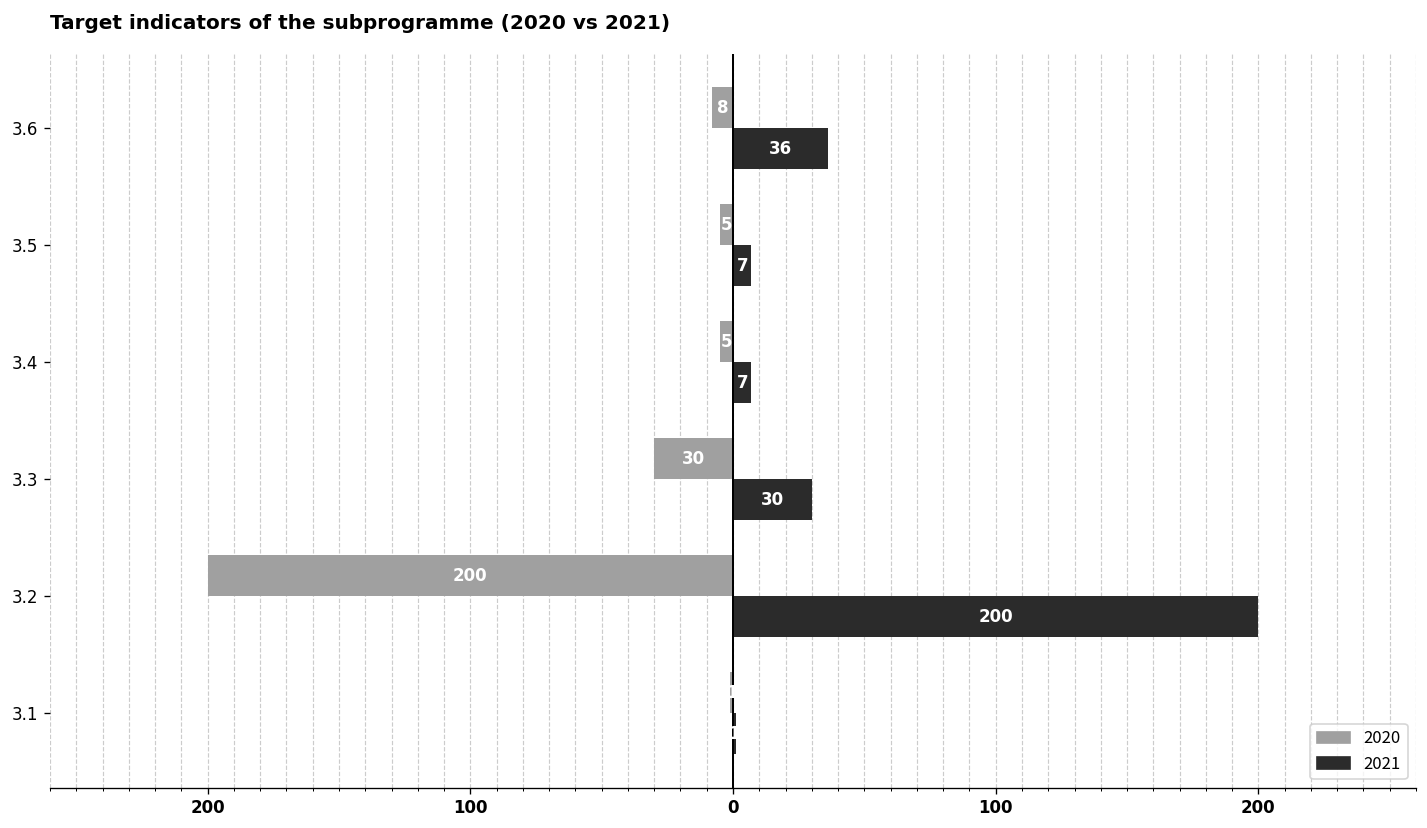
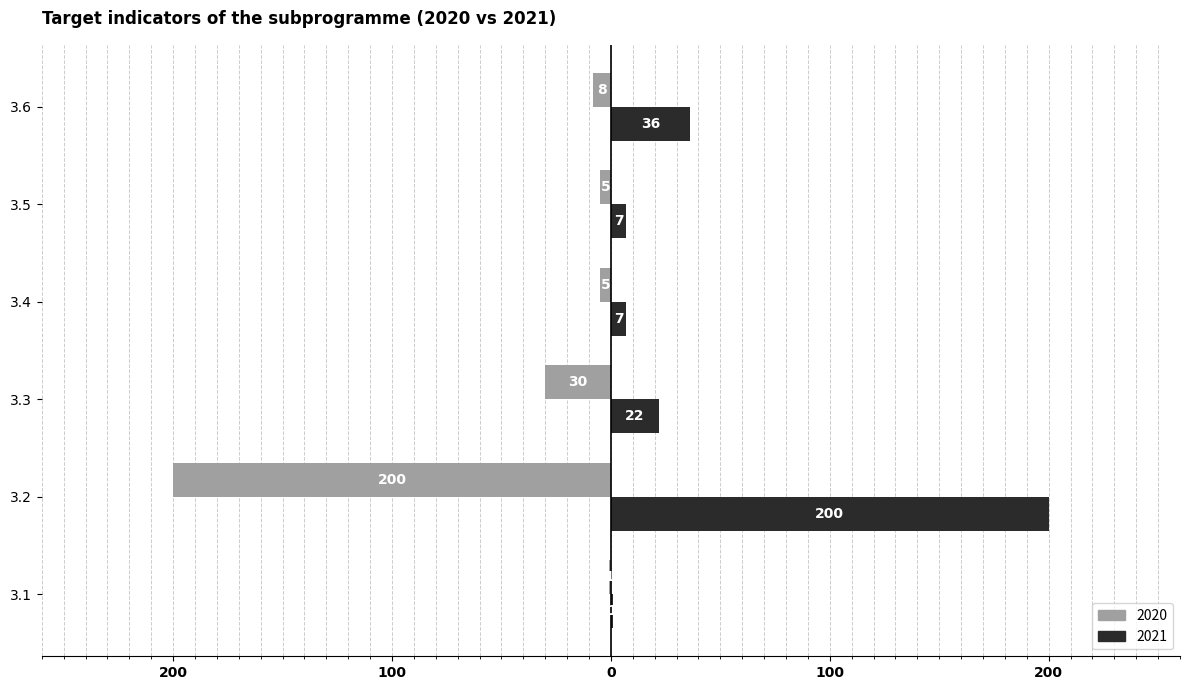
2021, 3.3: 30 -> 22
